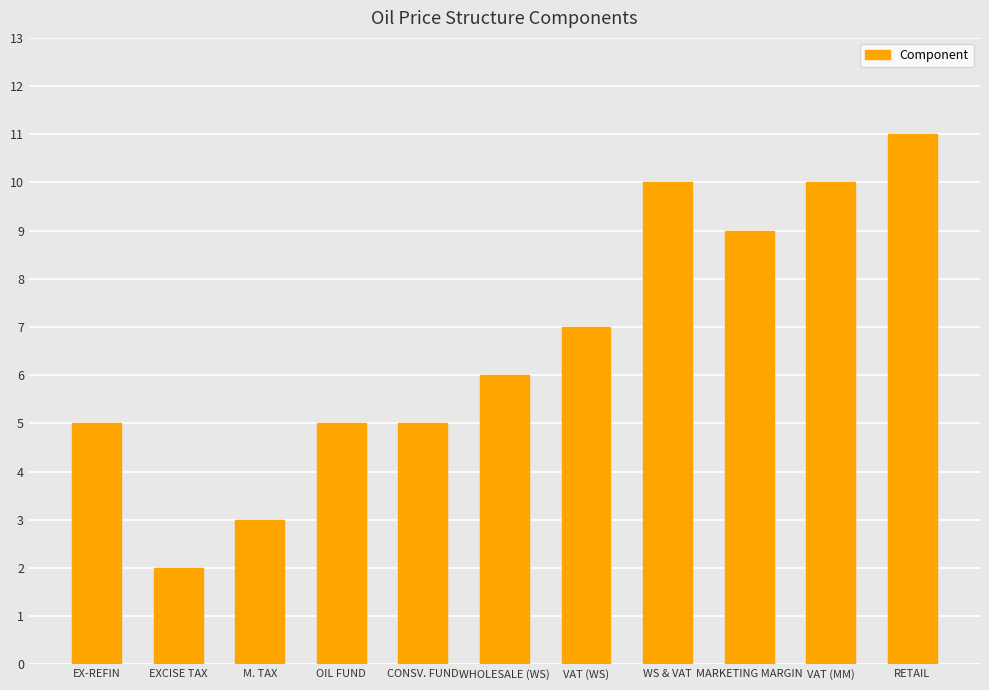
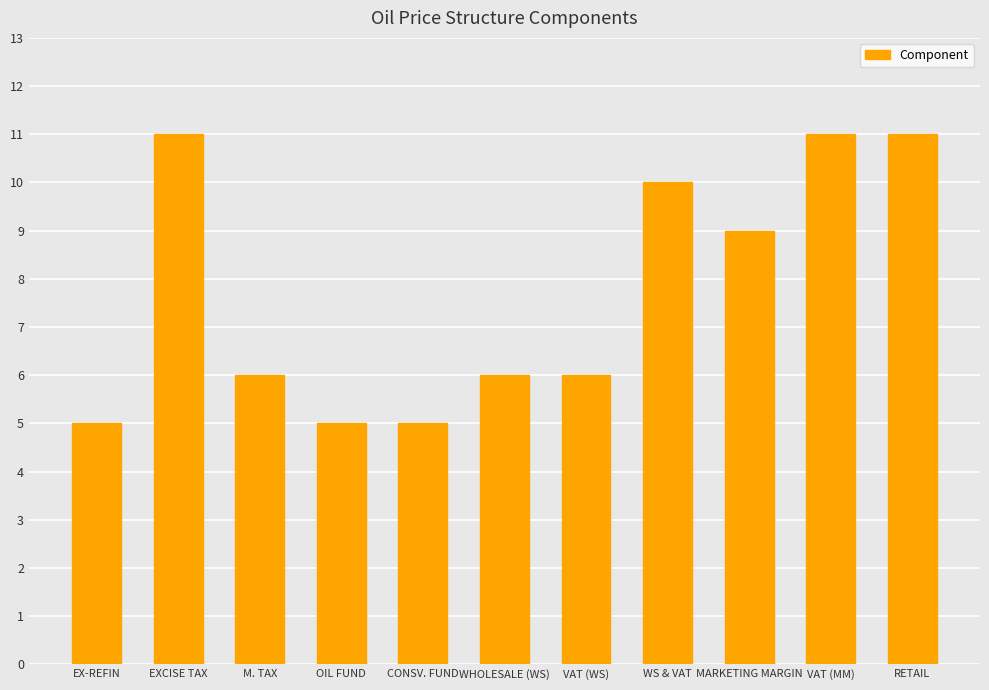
EXCISE TAX: 2 -> 11
M. TAX: 3 -> 6
VAT (WS): 7 -> 6
VAT (MM): 10 -> 11
